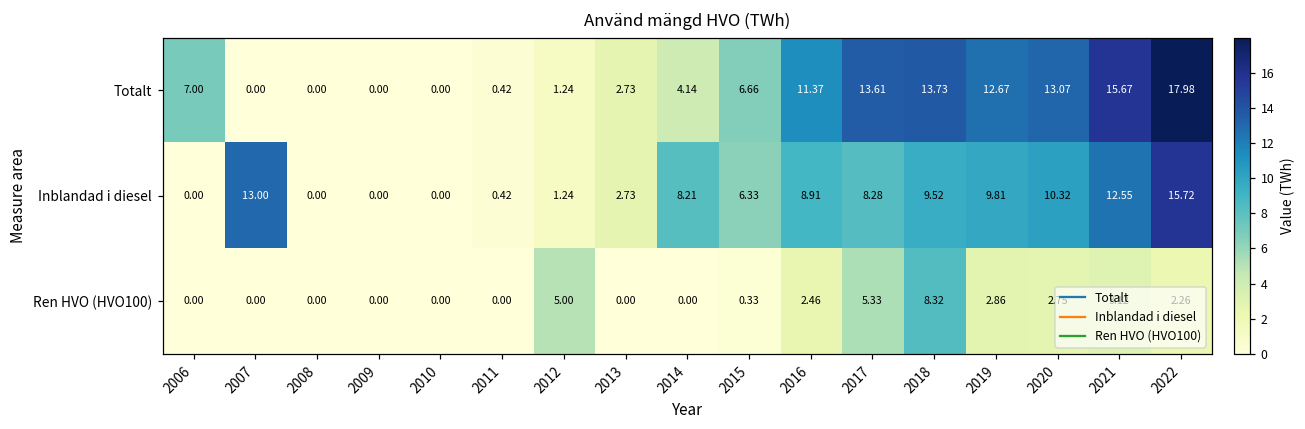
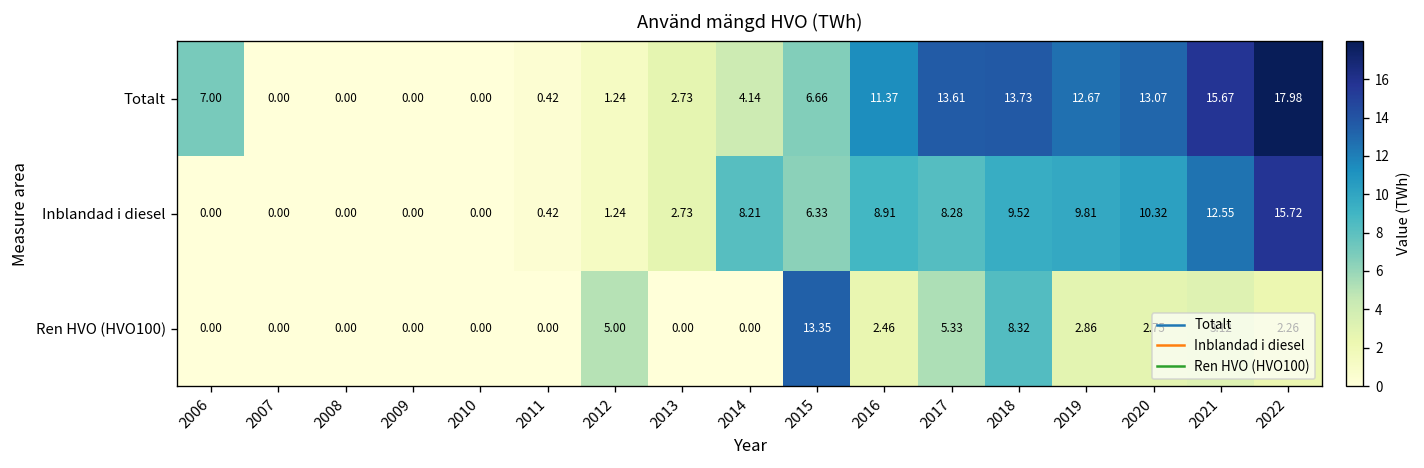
Inblandad i diesel, 2007: 13.00 -> 0.00
Ren HVO (HVO100), 2015: 0.33 -> 13.35
